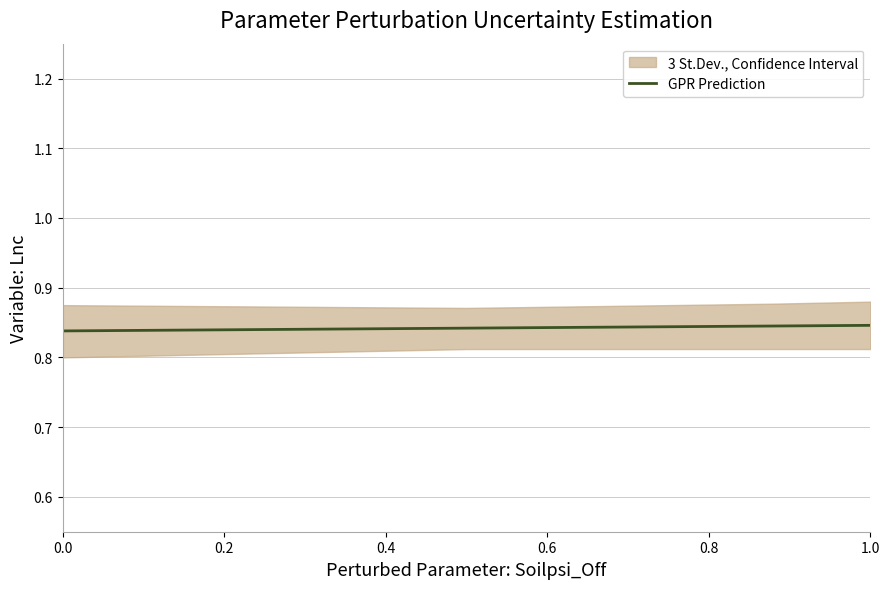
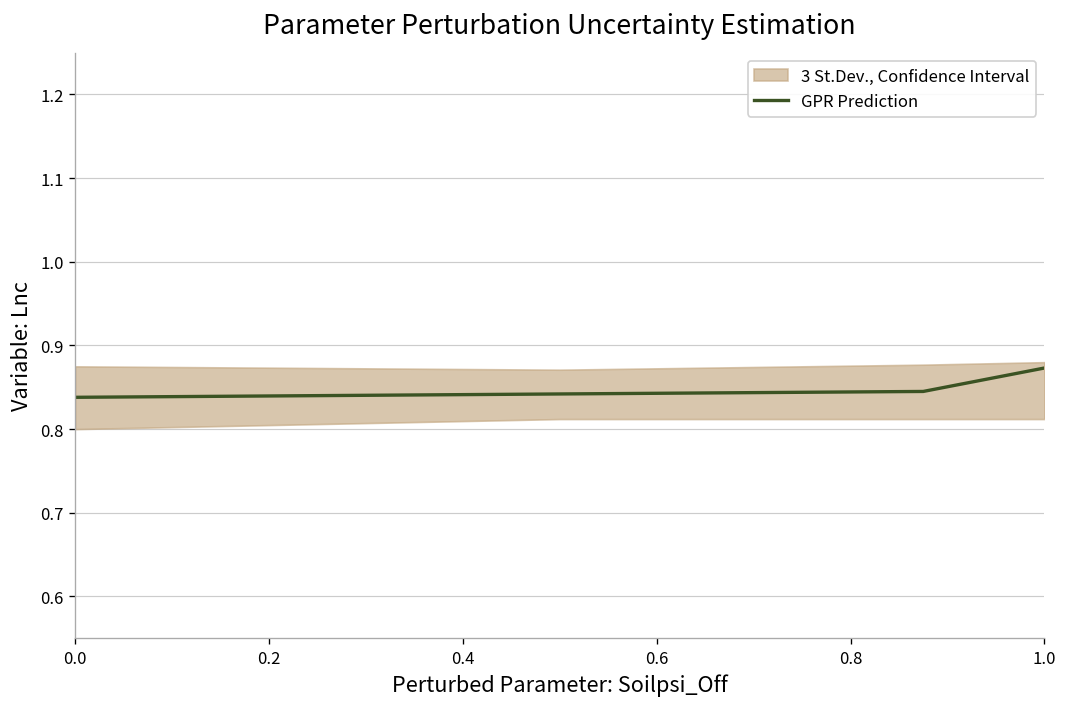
GPR Prediction, 1.0: 0.85 -> 0.87
